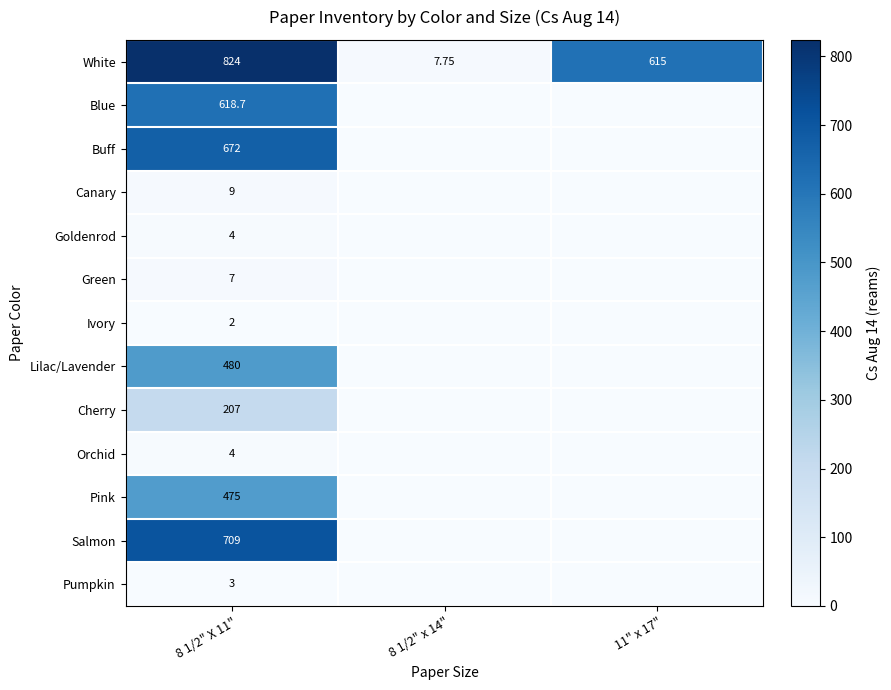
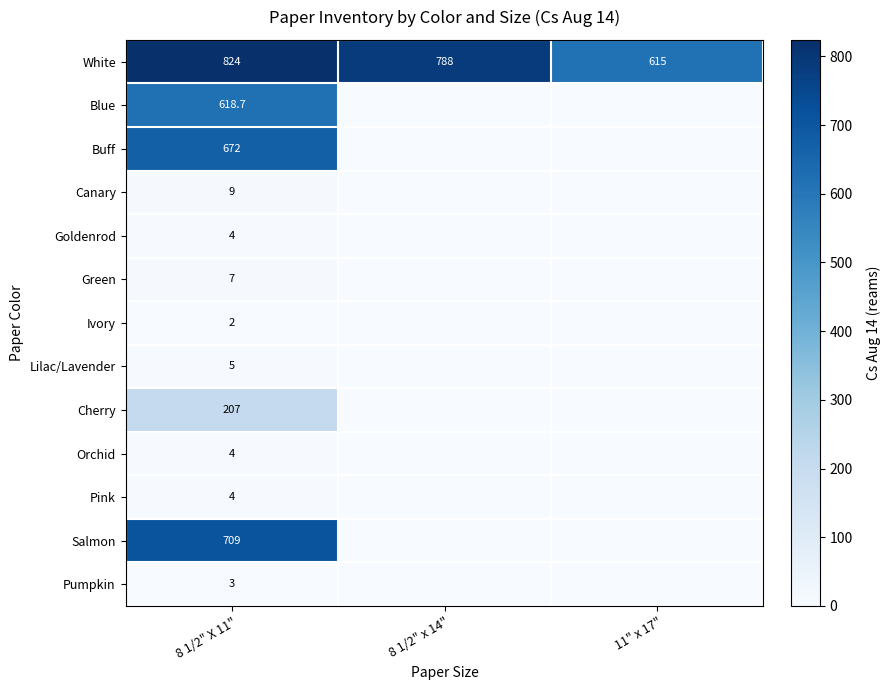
White, 8 1/2" x 14": 7.75 -> 788
Lilac/Lavender, 8 1/2" X 11": 480 -> 5
Pink, 8 1/2" X 11": 475 -> 4
